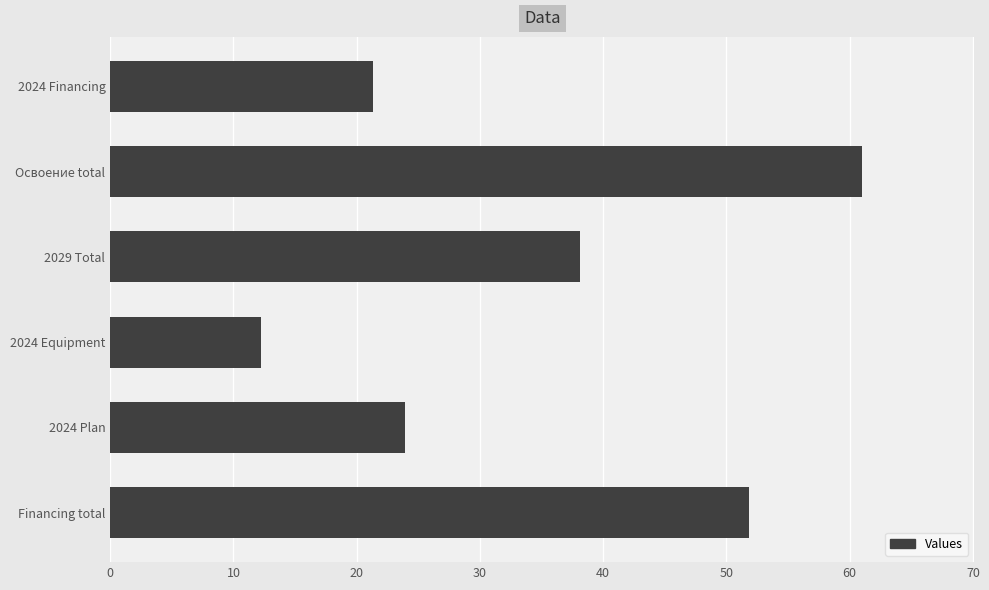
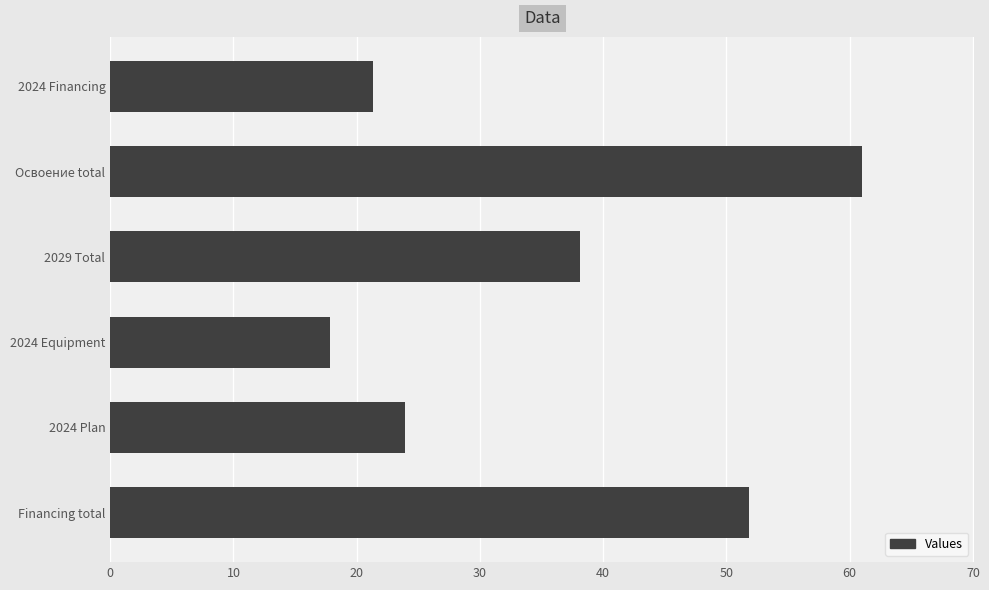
2024 Equipment: 12.2 -> 17.8
